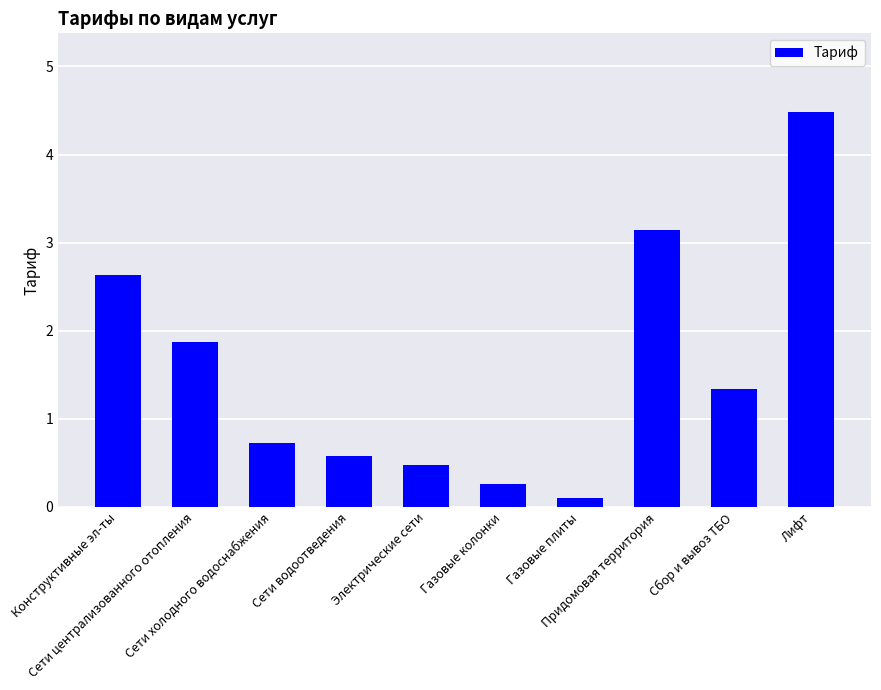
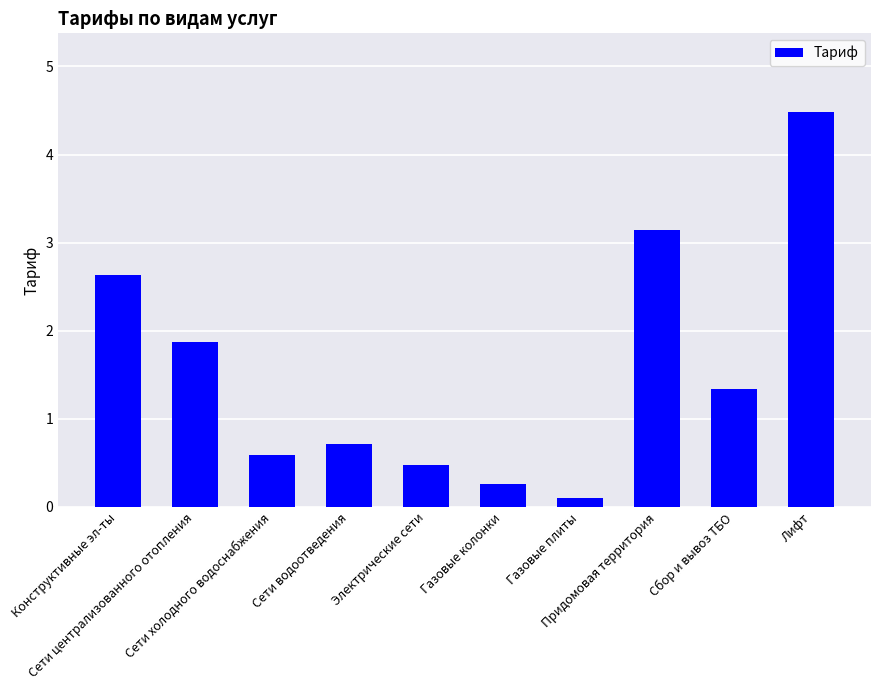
Сети холодного водоснабжения: 0.7 -> 0.6
Сети водоотведения: 0.6 -> 0.7
